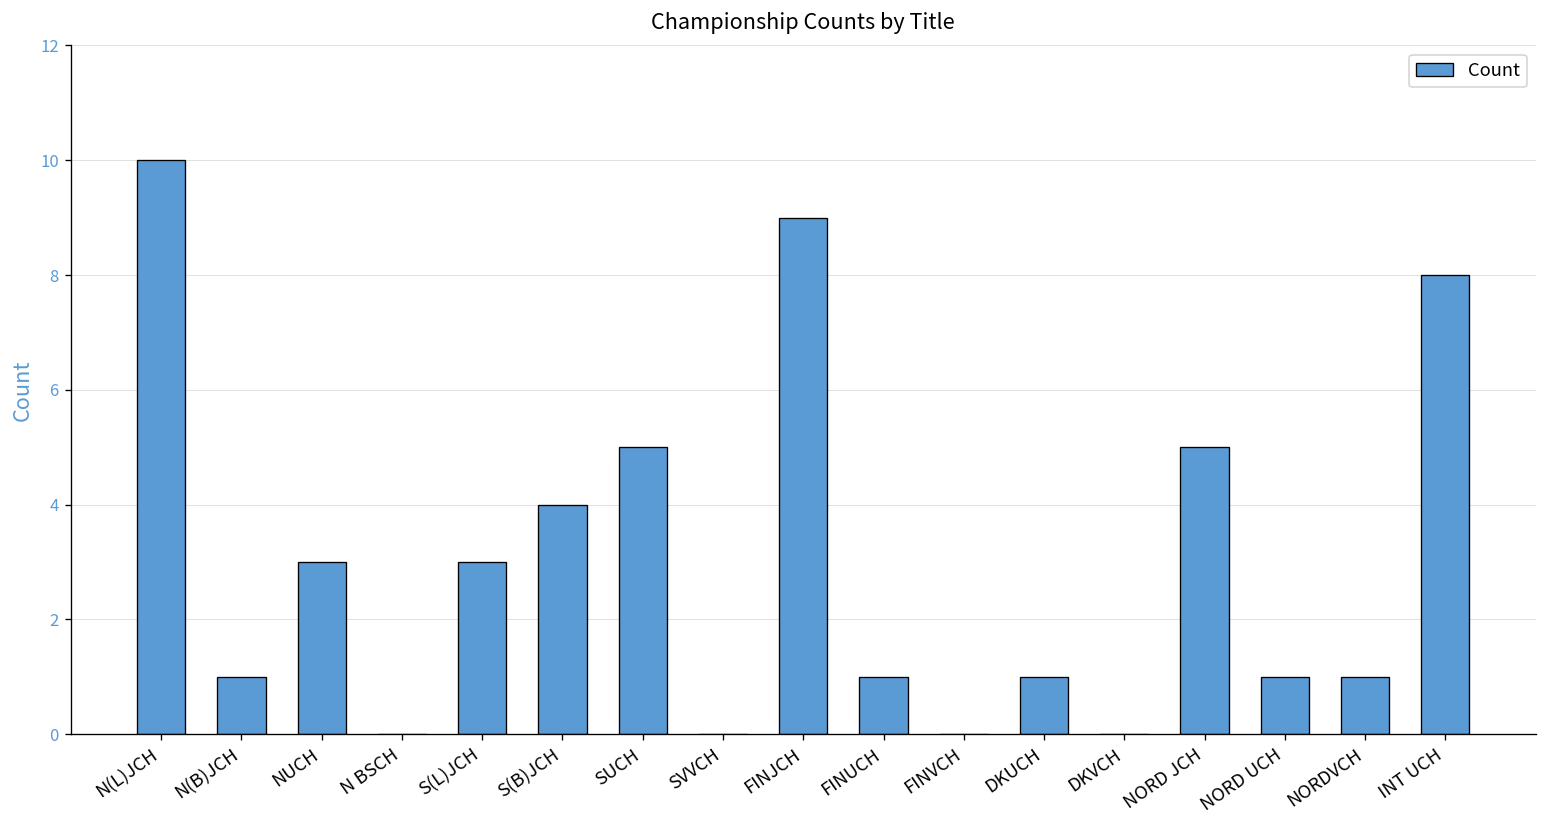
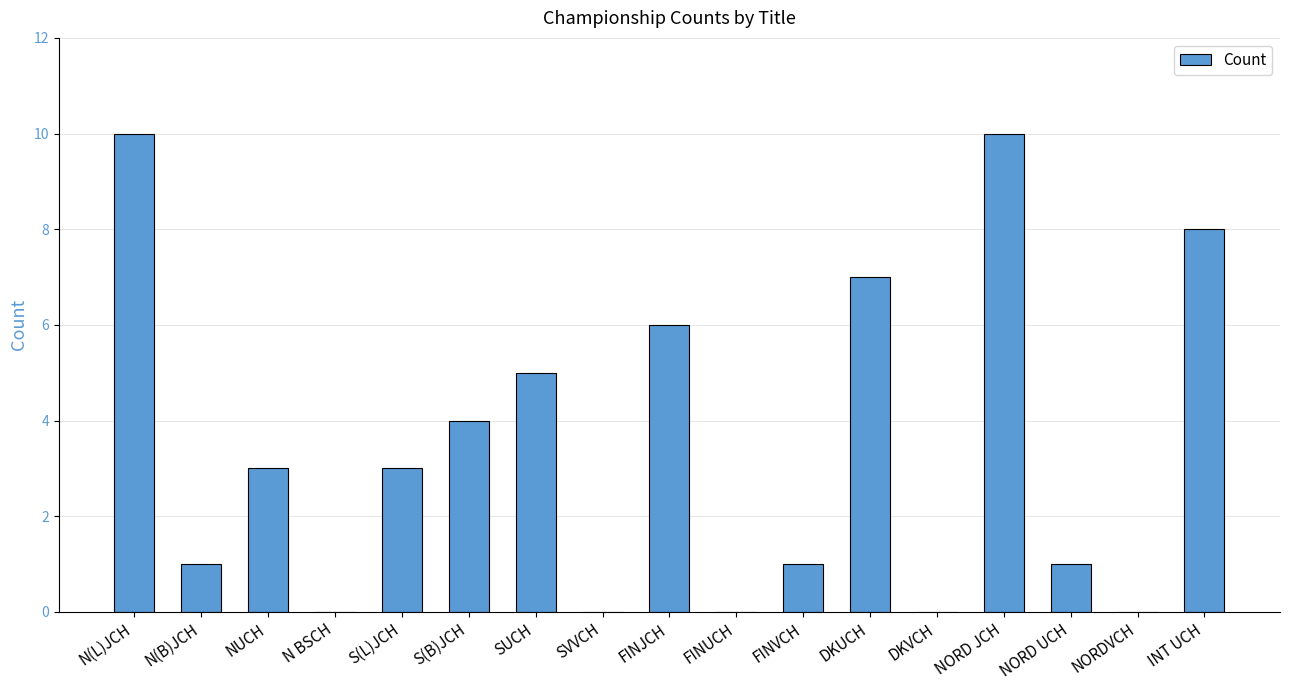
FINJCH: 9 -> 6
FINUCH: 1 -> 0
FINVCH: 0 -> 1
DKUCH: 1 -> 7
NORD JCH: 5 -> 10
NORDVCH: 1 -> 0
